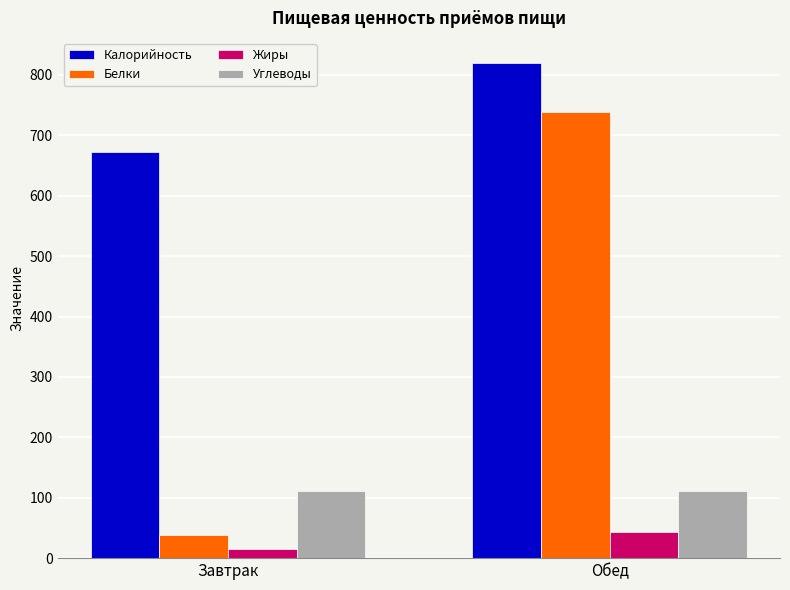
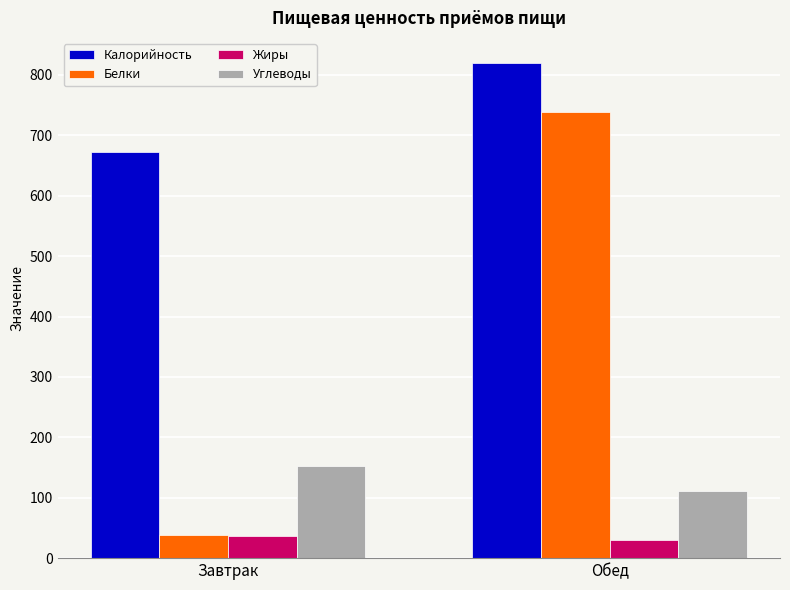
Жиры, Завтрак: 20 -> 40
Углеводы, Завтрак: 110 -> 150
Жиры, Обед: 40 -> 30
